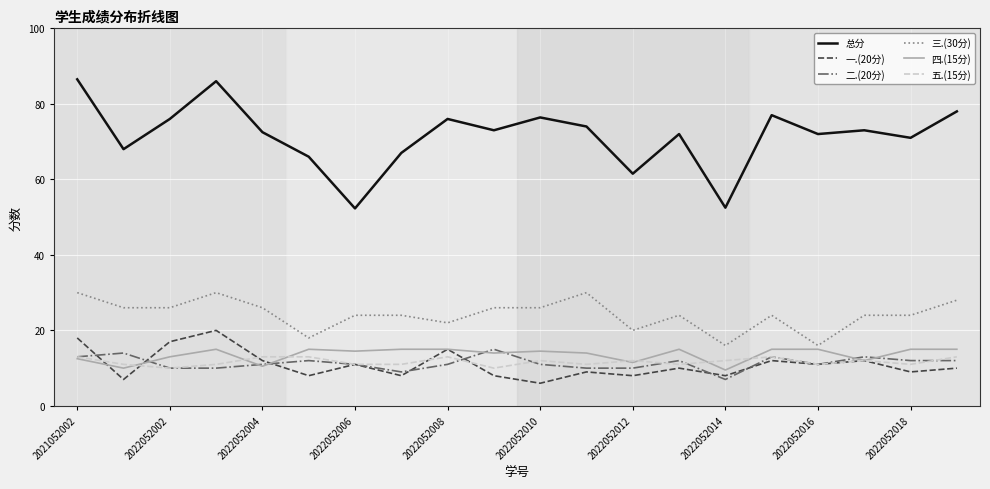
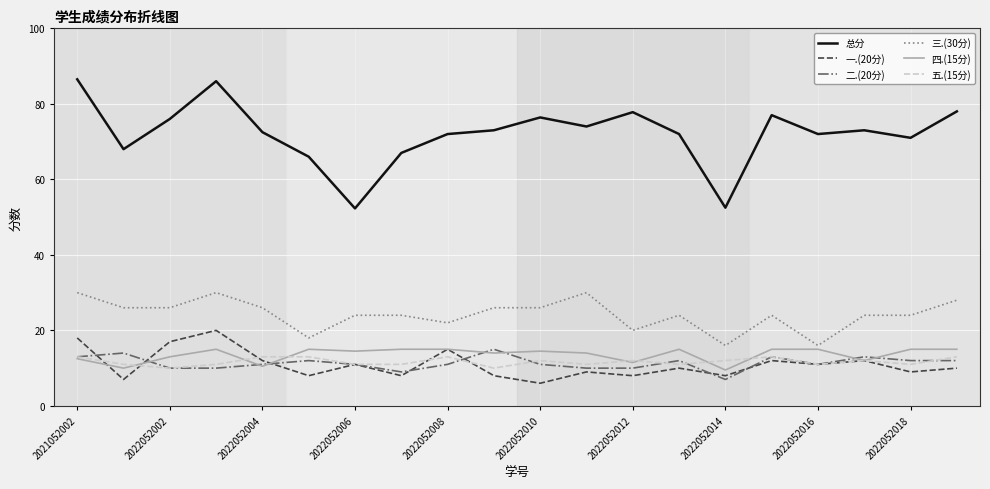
总分, 2022052008: 76 -> 72
总分, 2022052012: 62 -> 78
